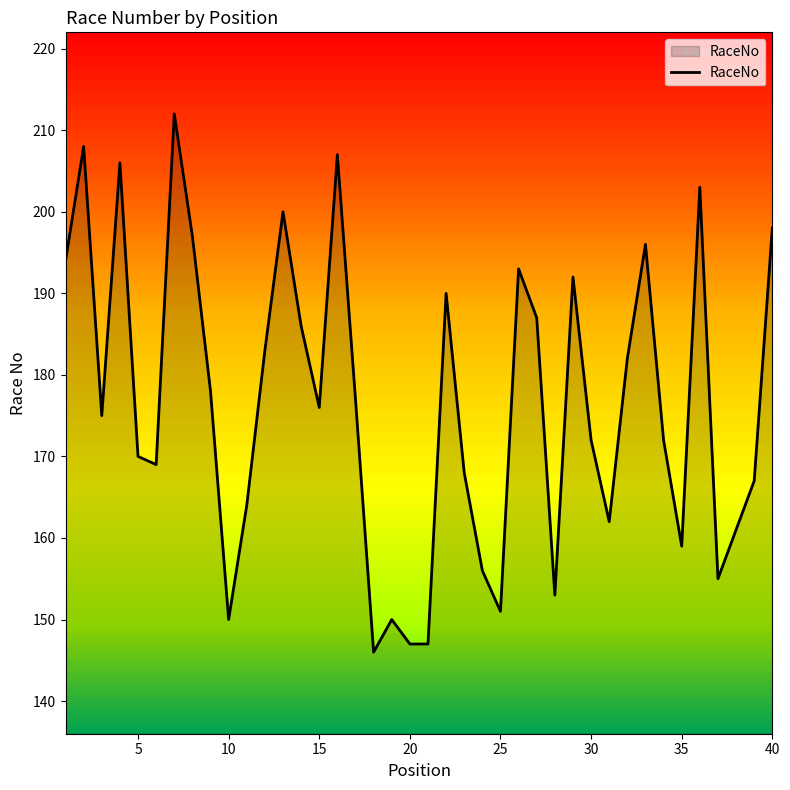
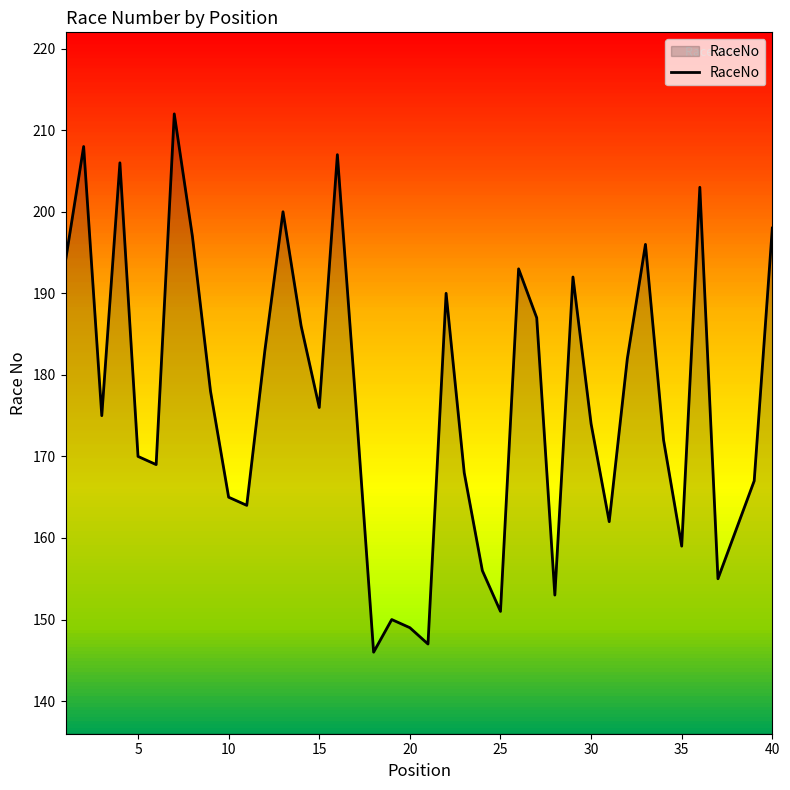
10: 150 -> 165
20: 147 -> 149
30: 172 -> 174
